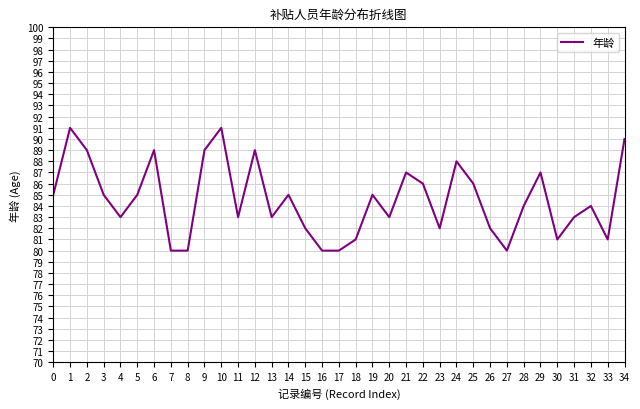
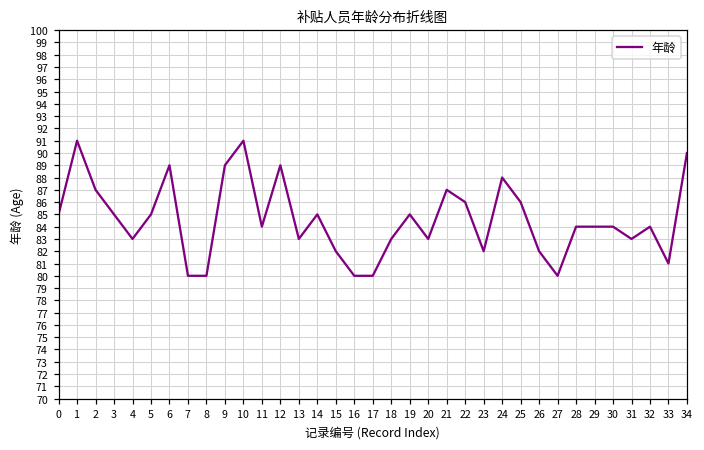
2: 89 -> 87
11: 83 -> 84
18: 81 -> 83
29: 87 -> 84
30: 81 -> 84
